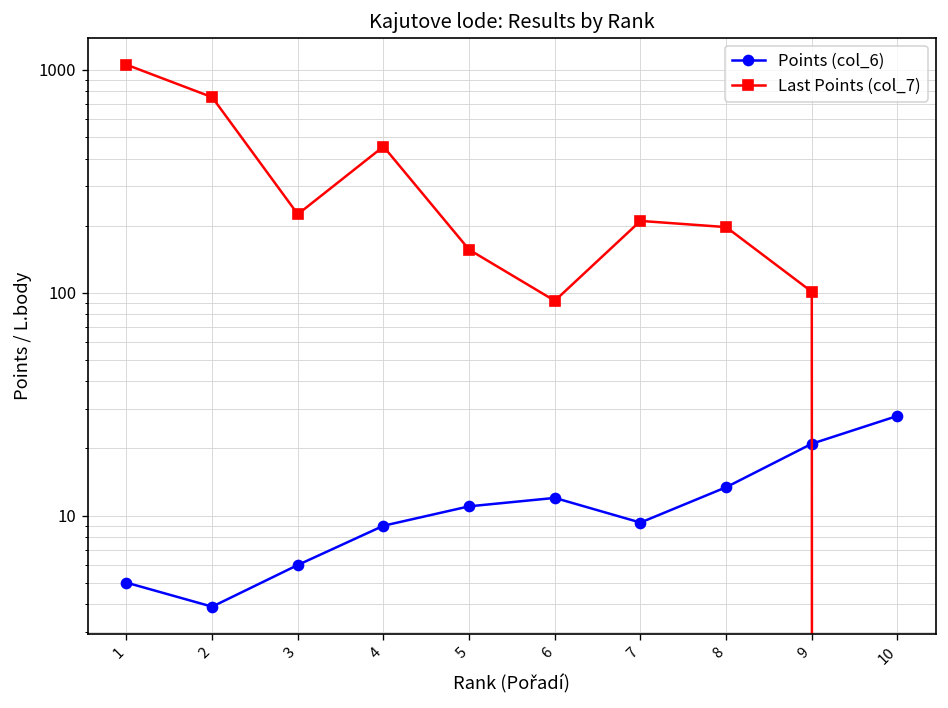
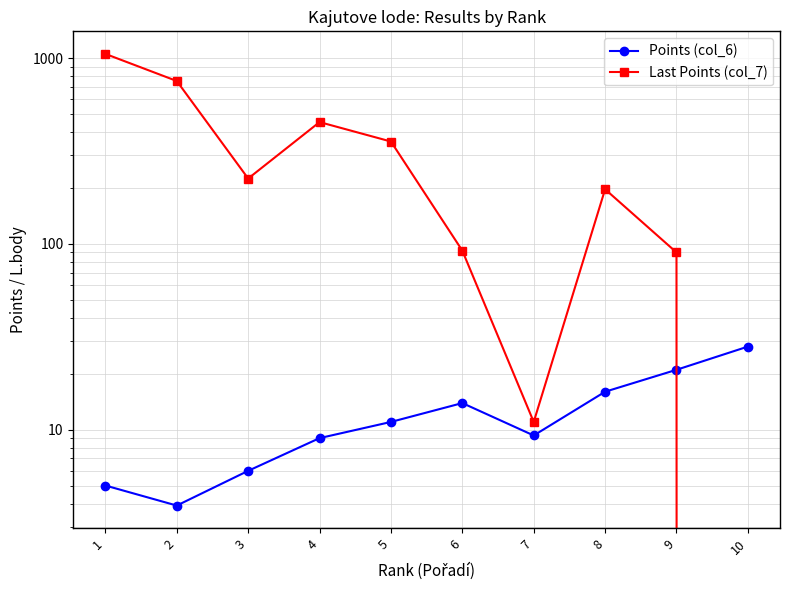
Last Points (col_7), 5: 160 -> 360
Points (col_6), 6: 12 -> 14
Last Points (col_7), 7: 210 -> 11
Points (col_6), 8: 13 -> 16
Last Points (col_7), 9: 100 -> 90
